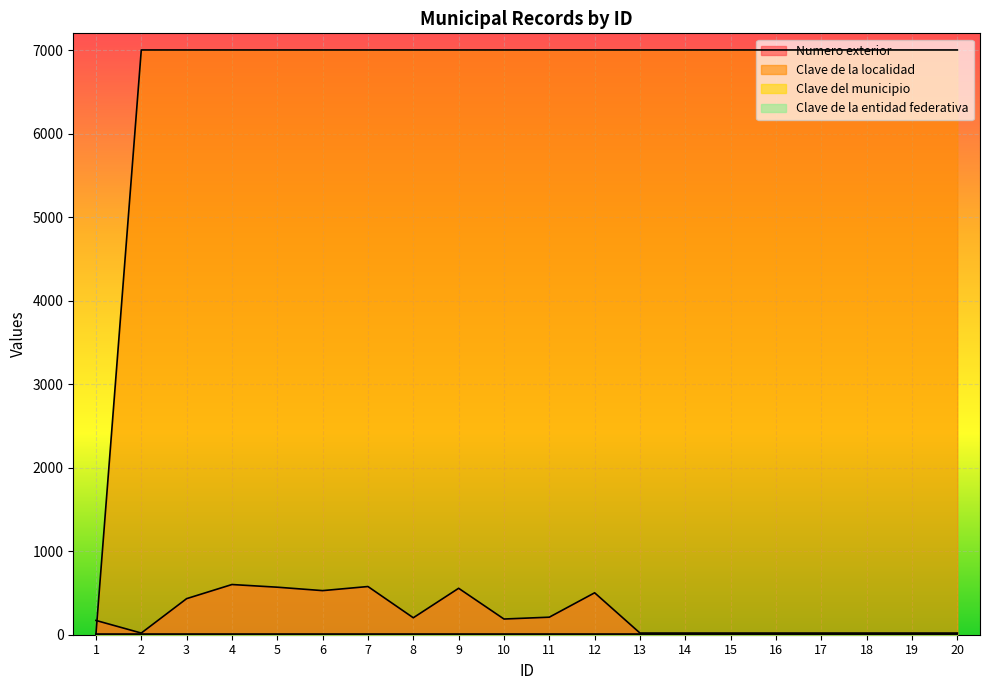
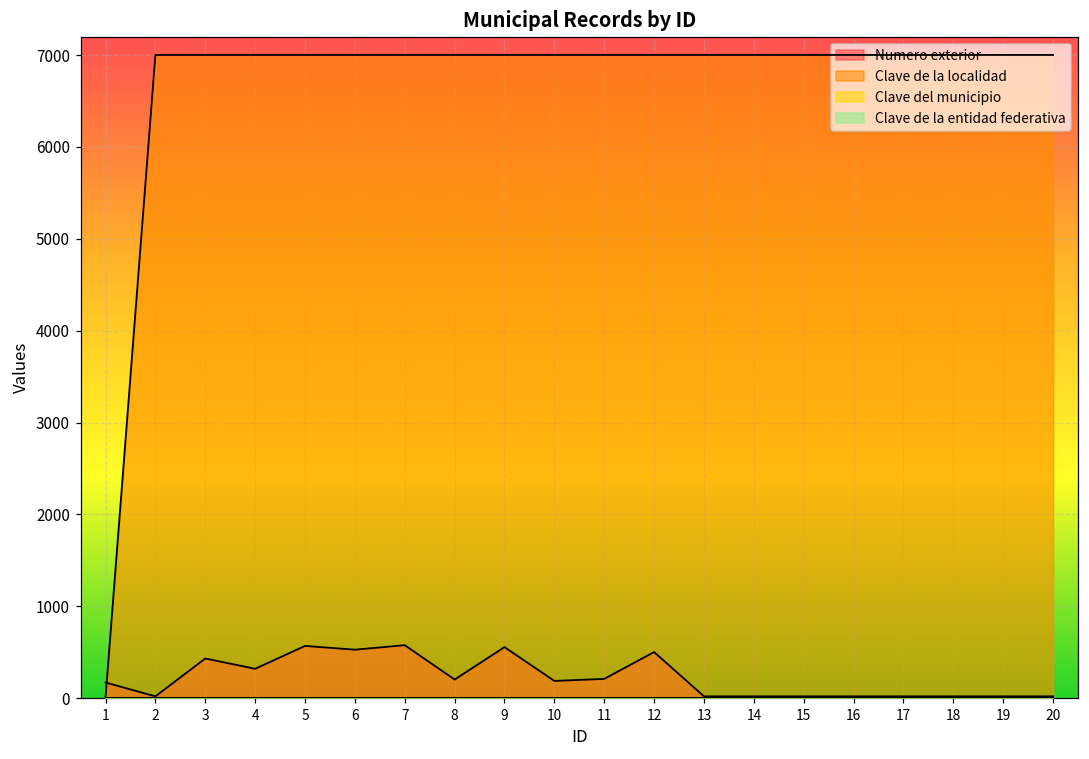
Numero exterior, 4: 600 -> 300
